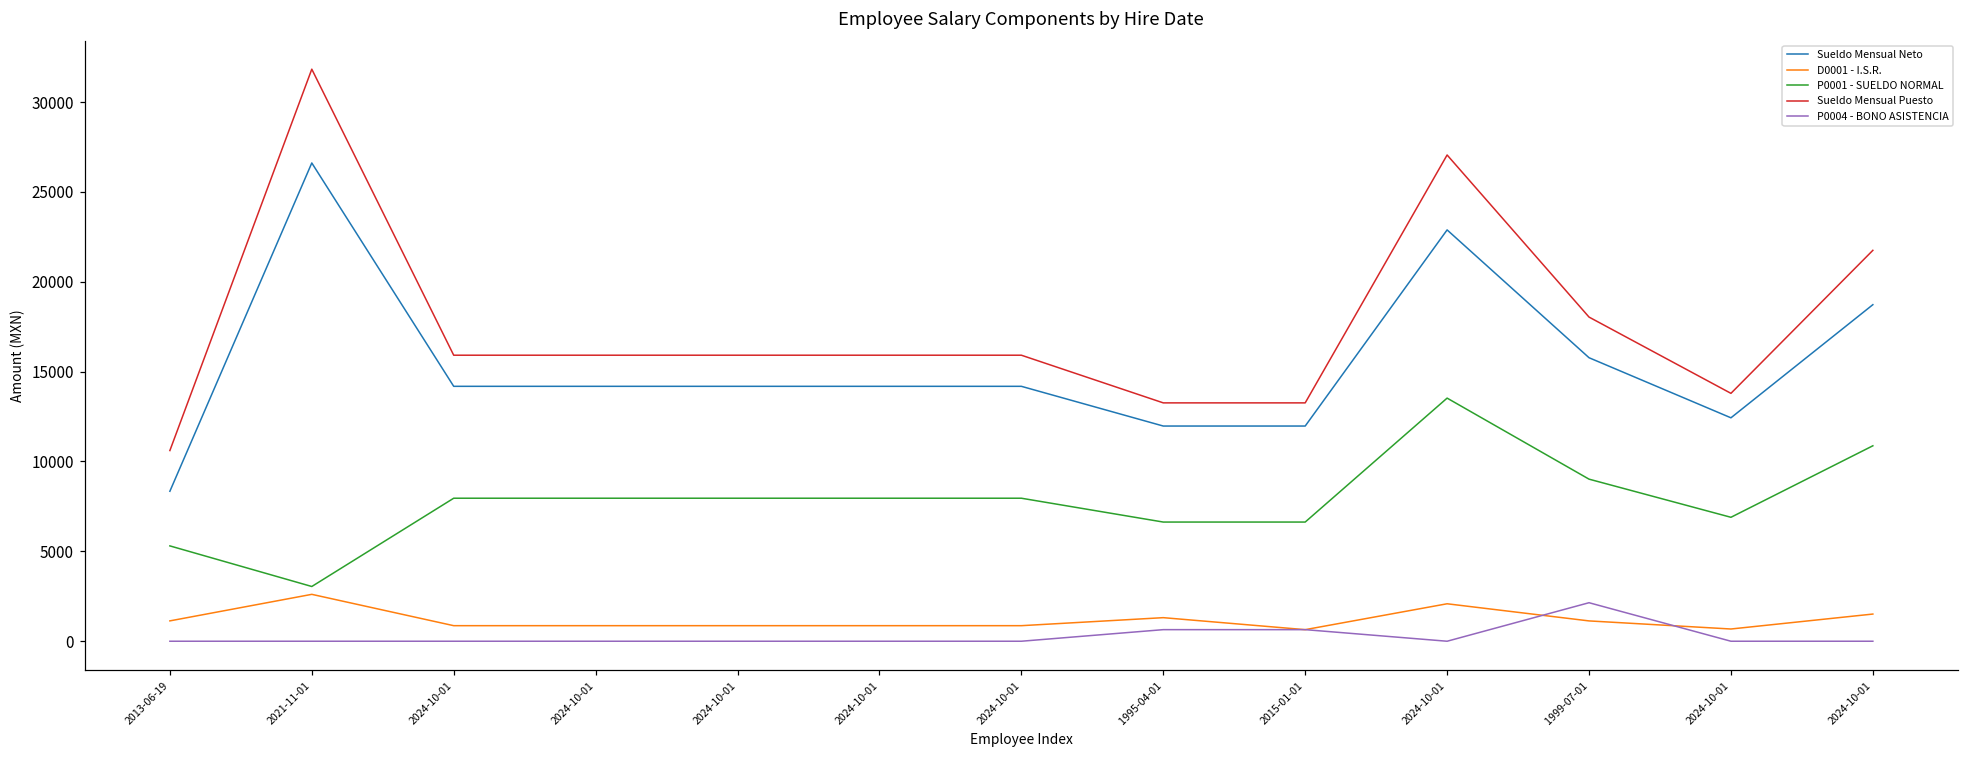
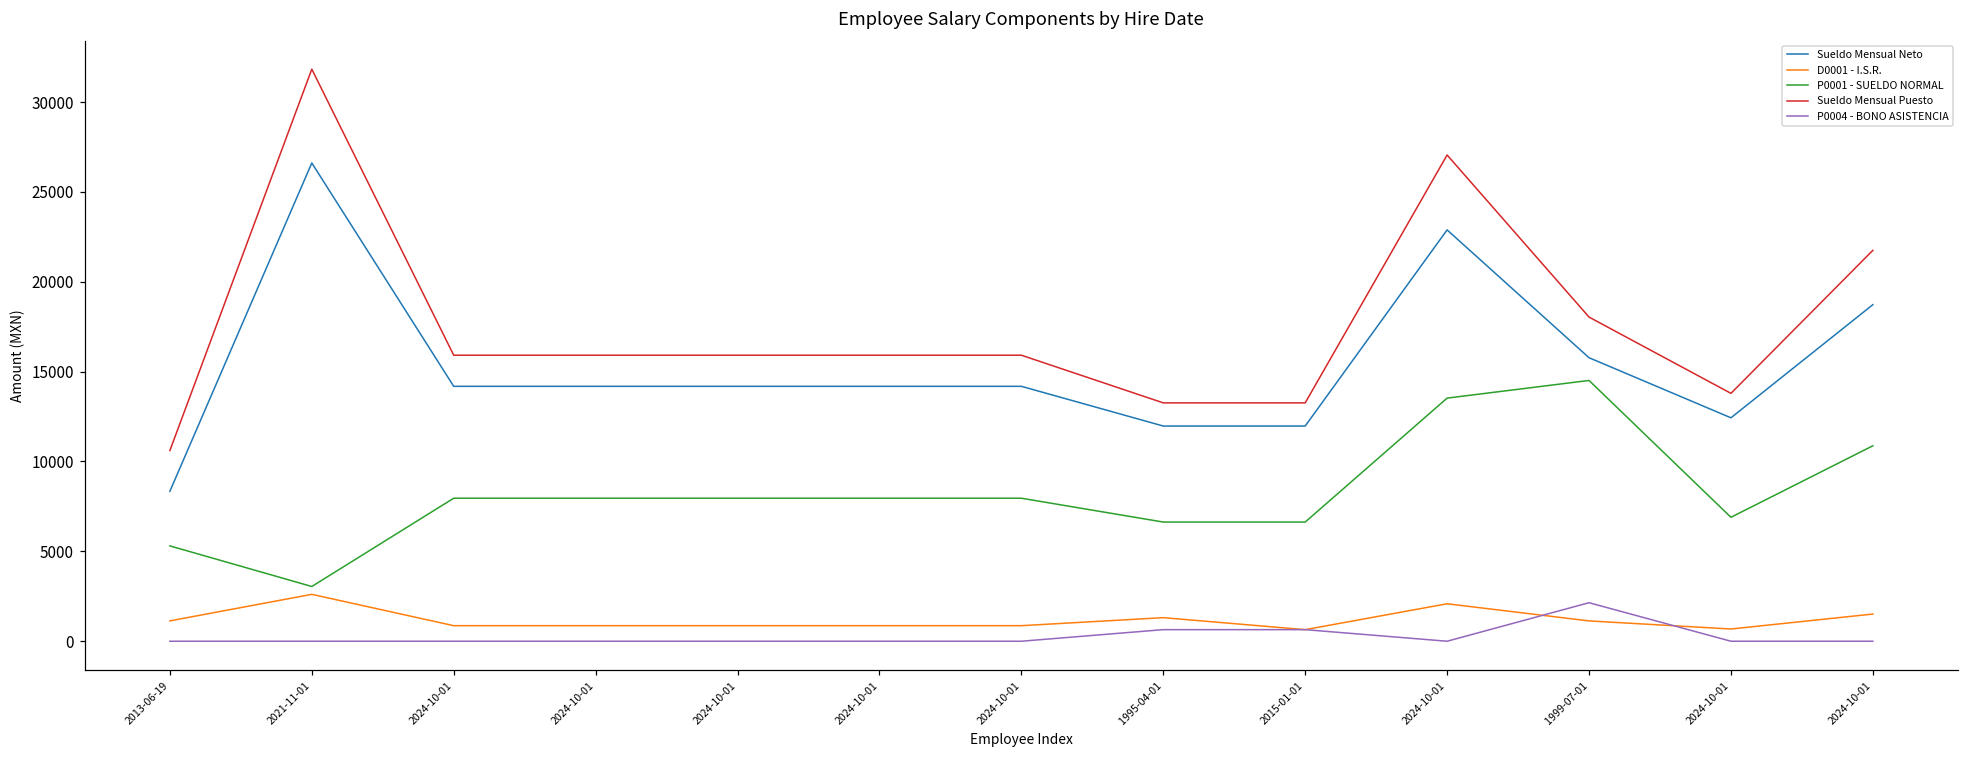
P0001 - SUELDO NORMAL, 1999-07-01: 9000 -> 14500
